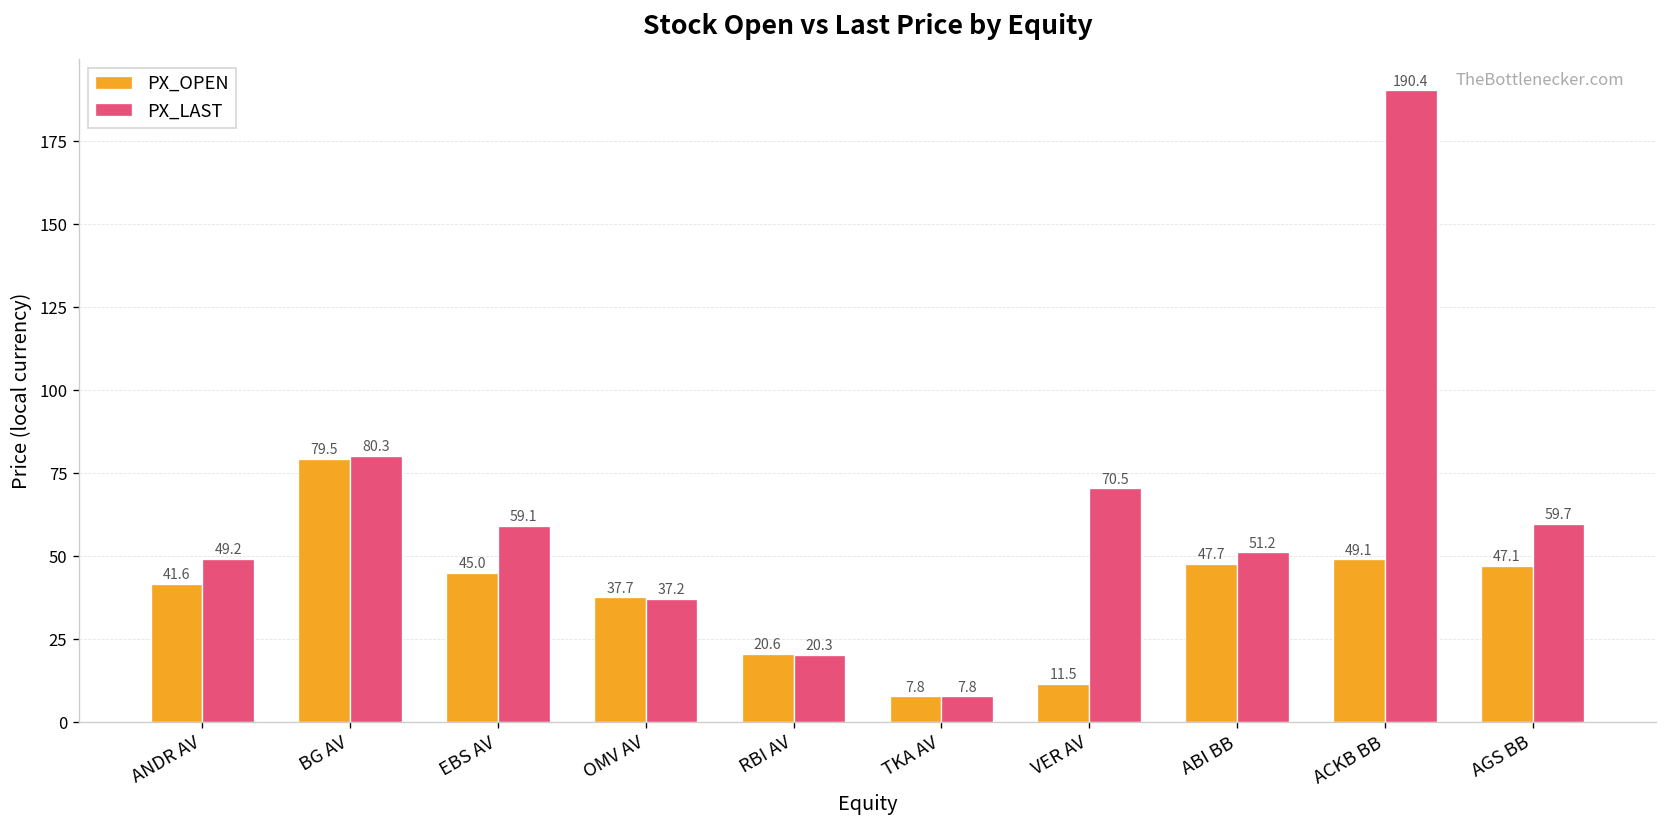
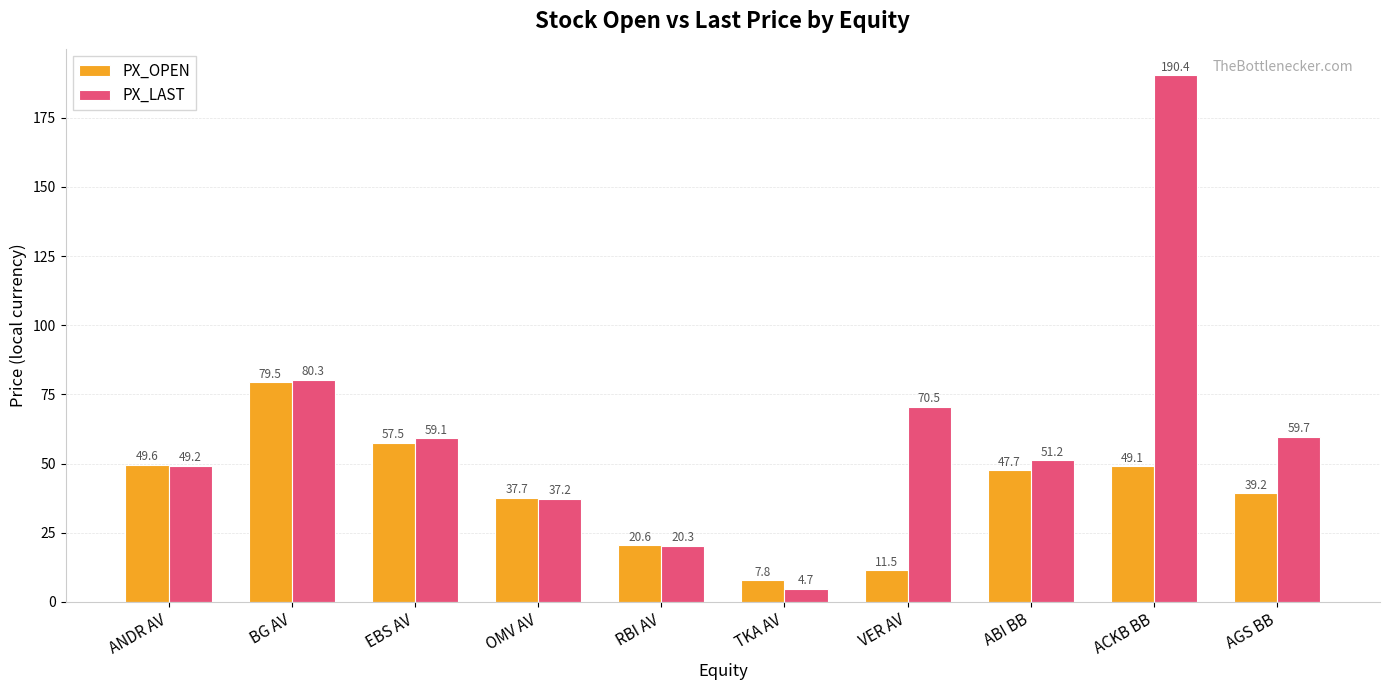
PX_OPEN, ANDR AV: 41.6 -> 49.6
PX_OPEN, EBS AV: 45.0 -> 57.5
PX_LAST, TKA AV: 7.8 -> 4.7
PX_OPEN, AGS BB: 47.1 -> 39.2
